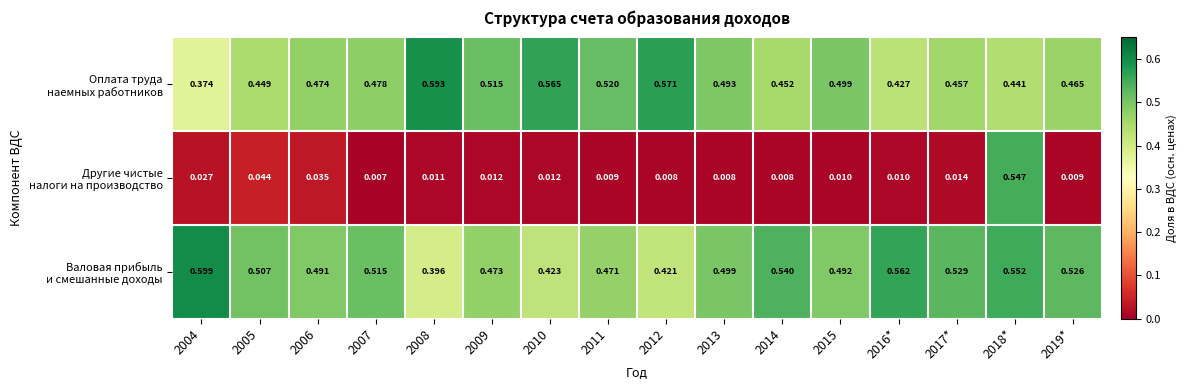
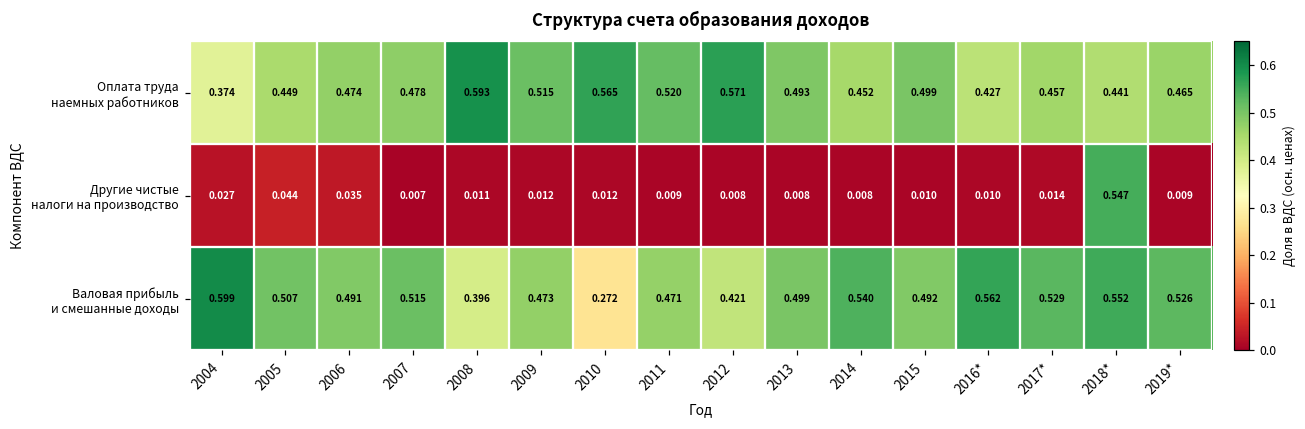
Валовая прибыль и смешанные доходы, 2010: 0.423 -> 0.272
